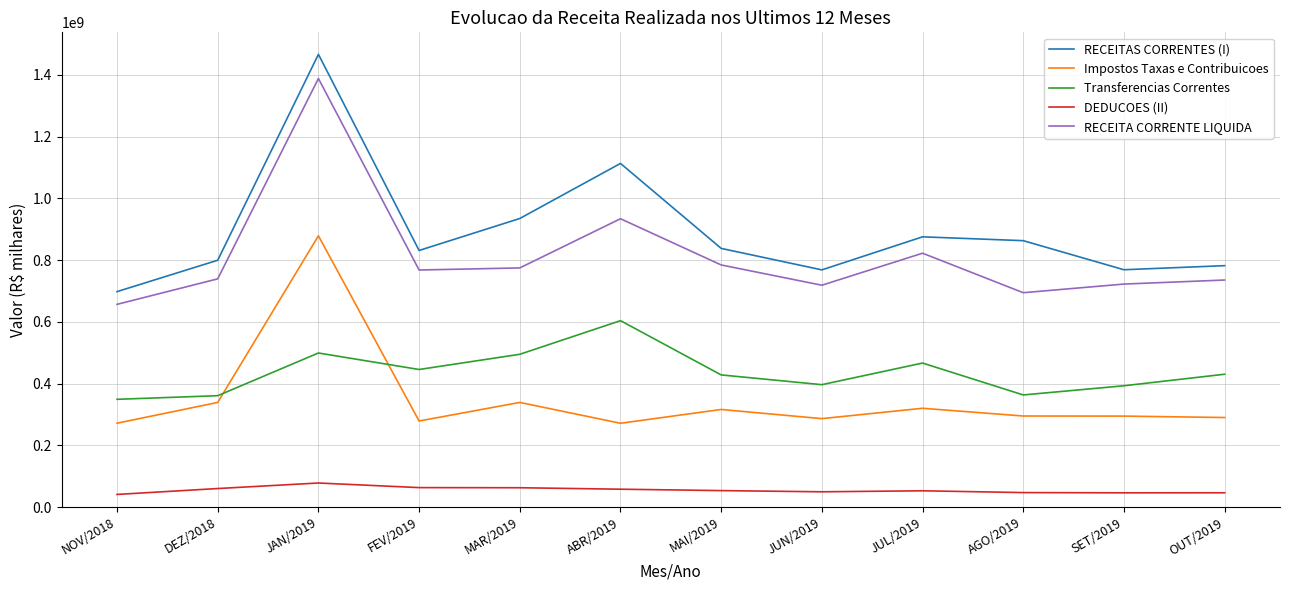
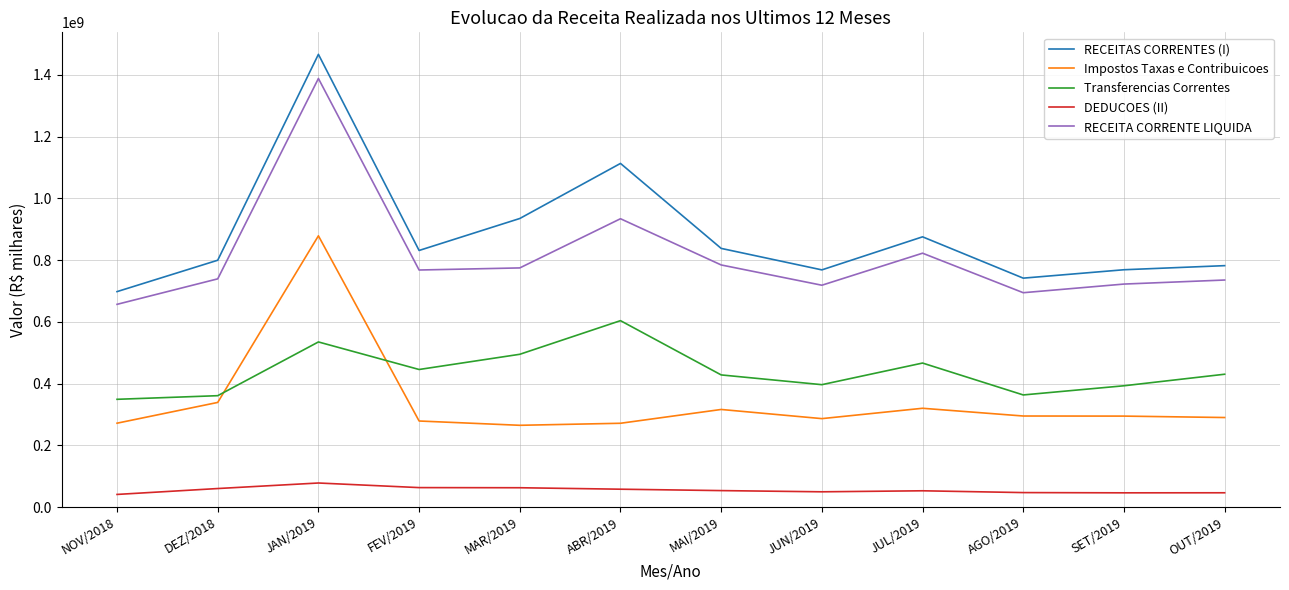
Transferencias Correntes, JAN/2019: 500000000 -> 530000000
Impostos Taxas e Contribuicoes, MAR/2019: 340000000 -> 270000000
RECEITAS CORRENTES (I), AGO/2019: 860000000 -> 740000000
